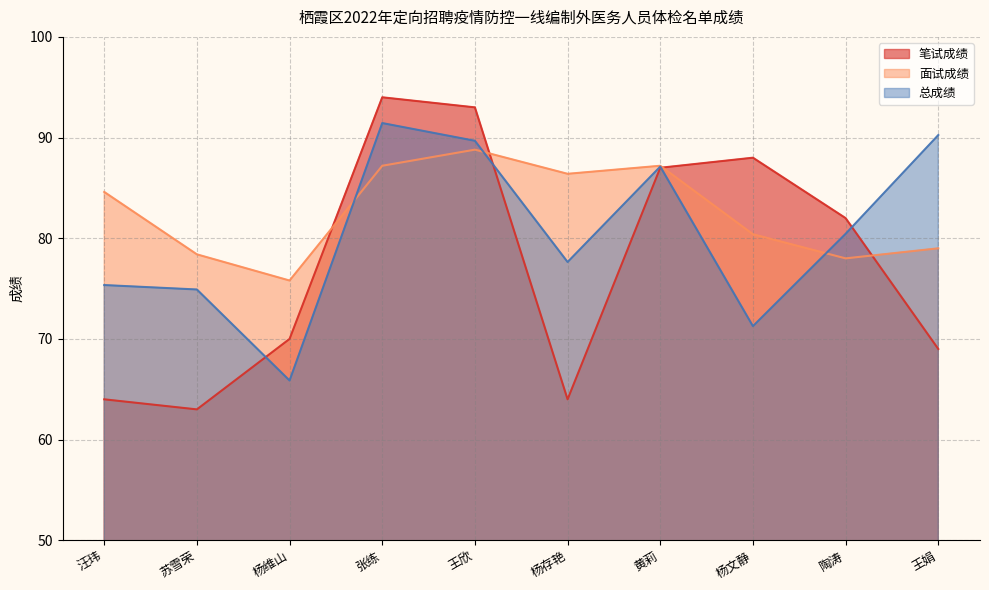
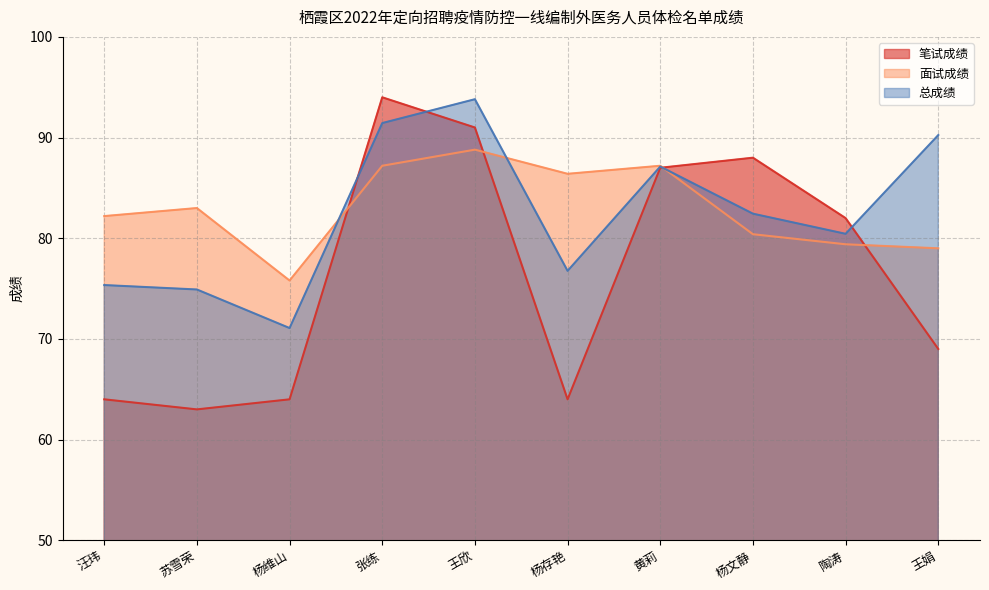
面试成绩, 汪玮: 84.6 -> 82.2
面试成绩, 苏雪荣: 78.4 -> 83.0
笔试成绩, 杨维山: 70 -> 64
总成绩, 杨维山: 65.9 -> 71.1
笔试成绩, 王欣: 93 -> 91
总成绩, 王欣: 89.7 -> 93.8
总成绩, 杨存艳: 77.6 -> 76.8
总成绩, 杨文静: 71.3 -> 82.4
面试成绩, 陶涛: 78.0 -> 79.4
